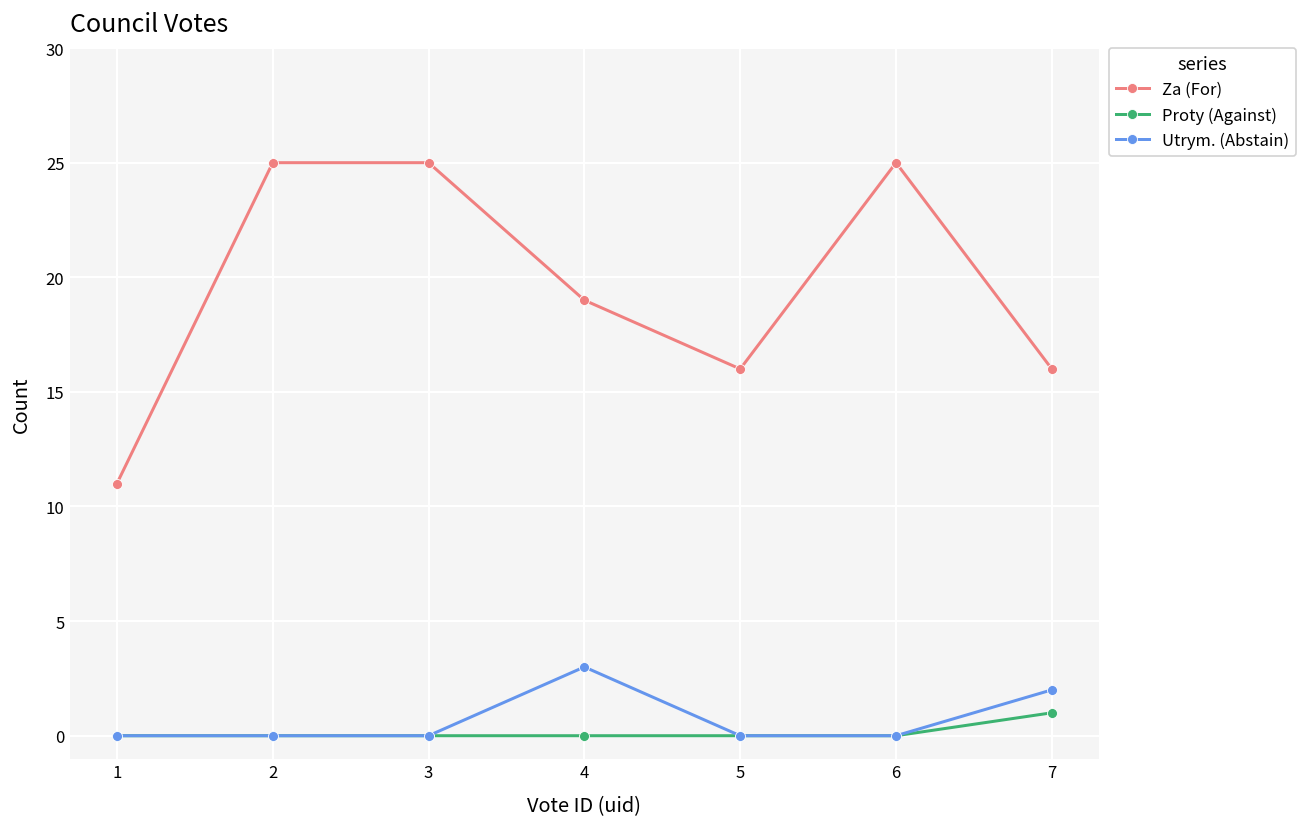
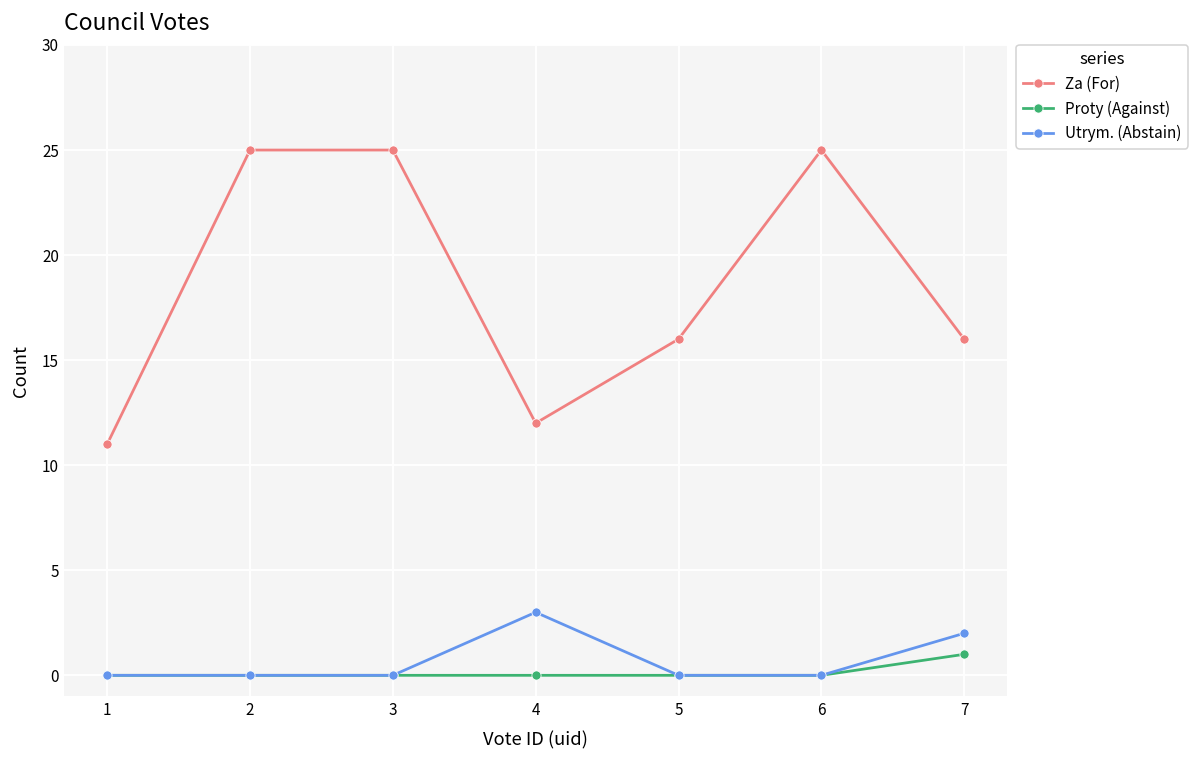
Za (For), 4: 19 -> 12
